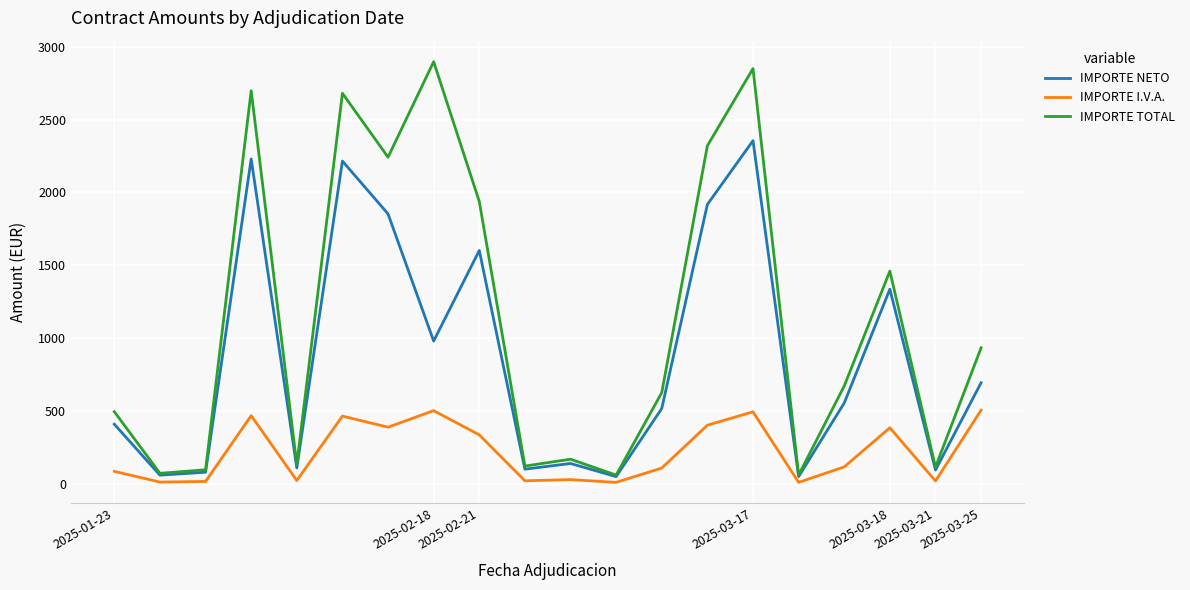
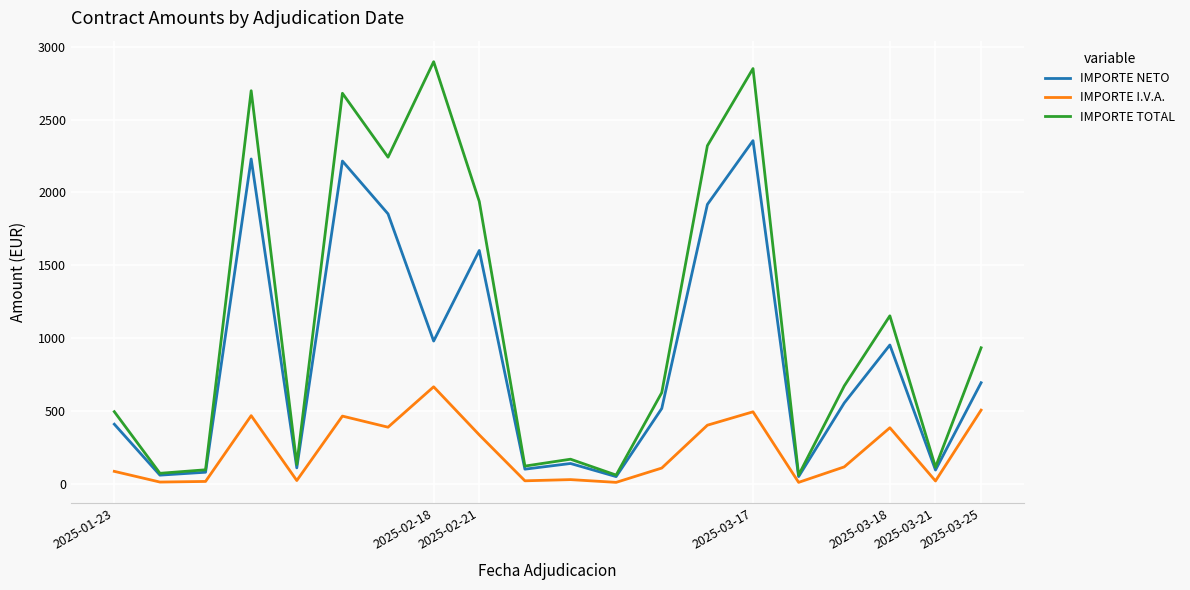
IMPORTE I.V.A., 2025-02-18: 500 -> 670
IMPORTE NETO, 2025-03-18: 1340 -> 950
IMPORTE TOTAL, 2025-03-18: 1460 -> 1150
